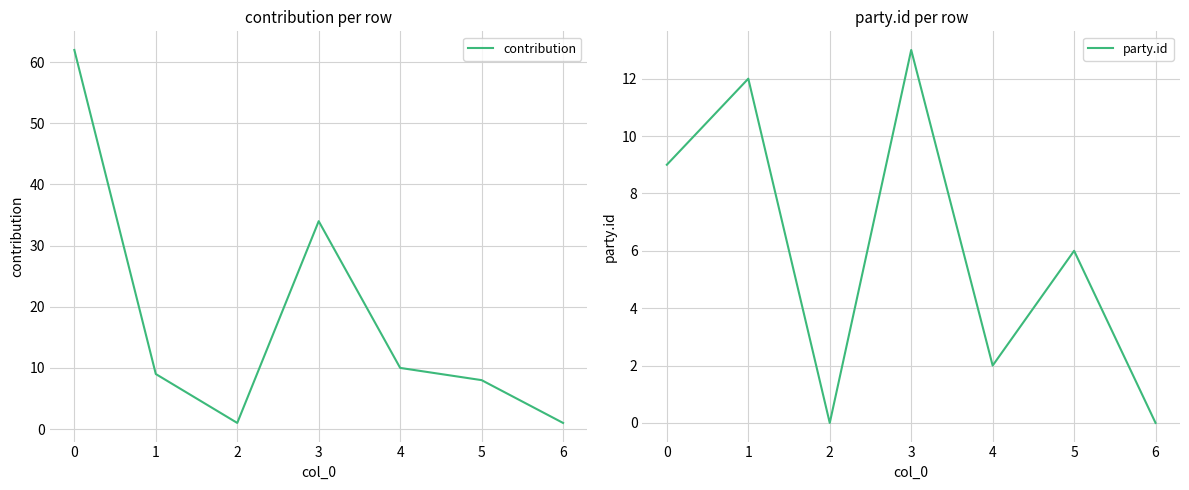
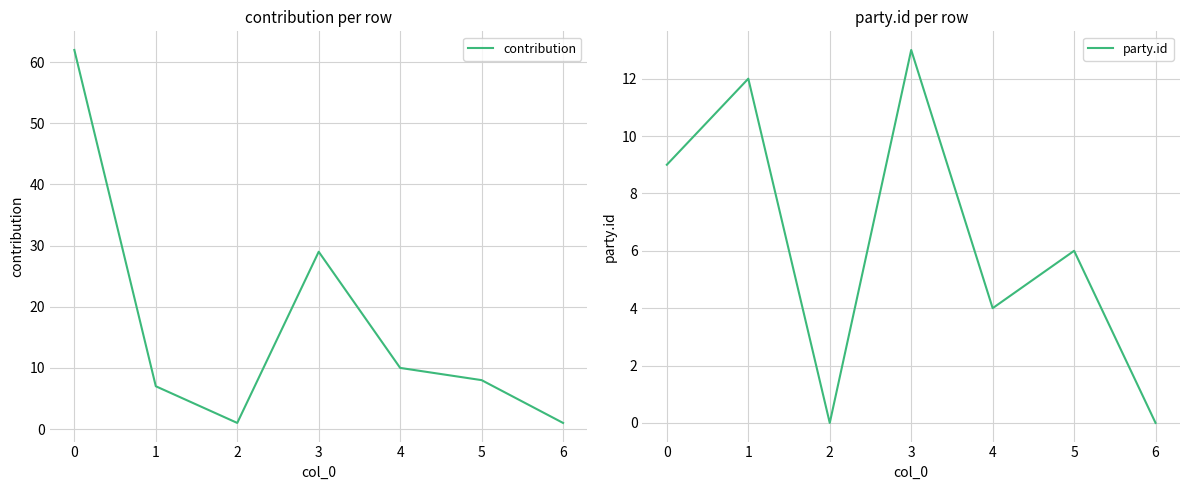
contribution per row, 1: 9 -> 7
contribution per row, 3: 34 -> 29
party.id per row, 4: 2 -> 4
